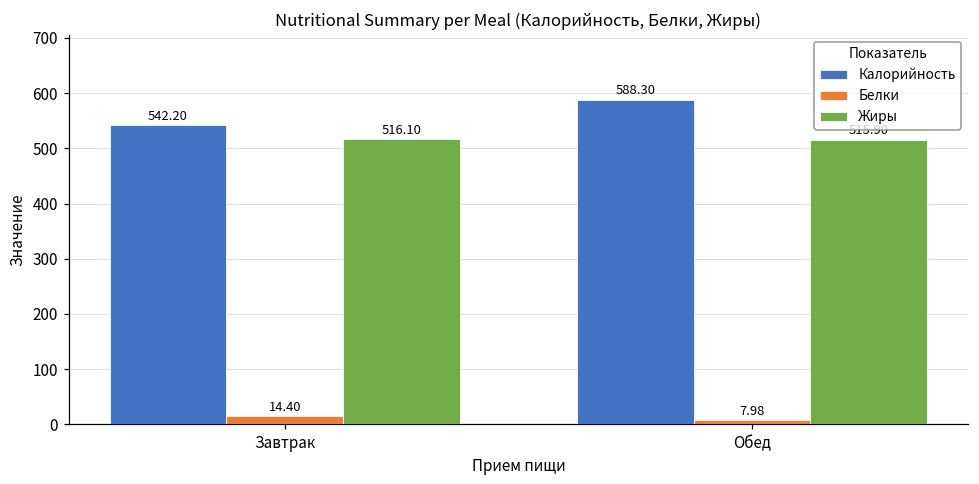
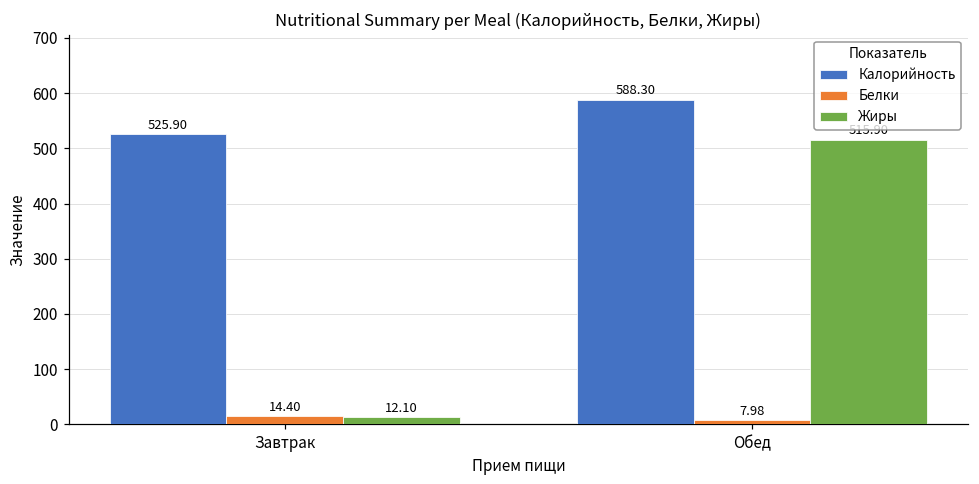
Калорийность, Завтрак: 542.20 -> 525.90
Жиры, Завтрак: 516.10 -> 12.10
